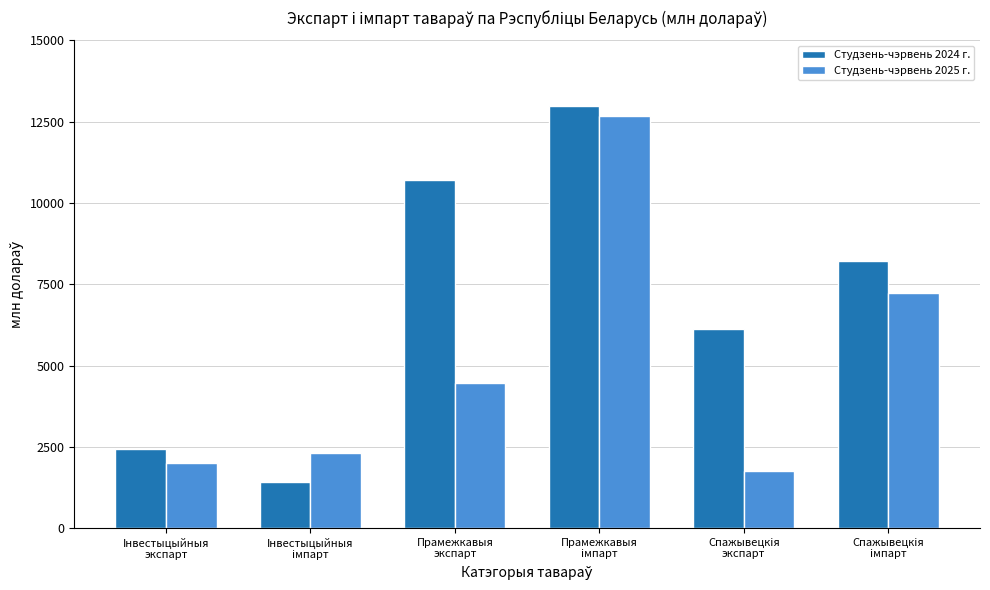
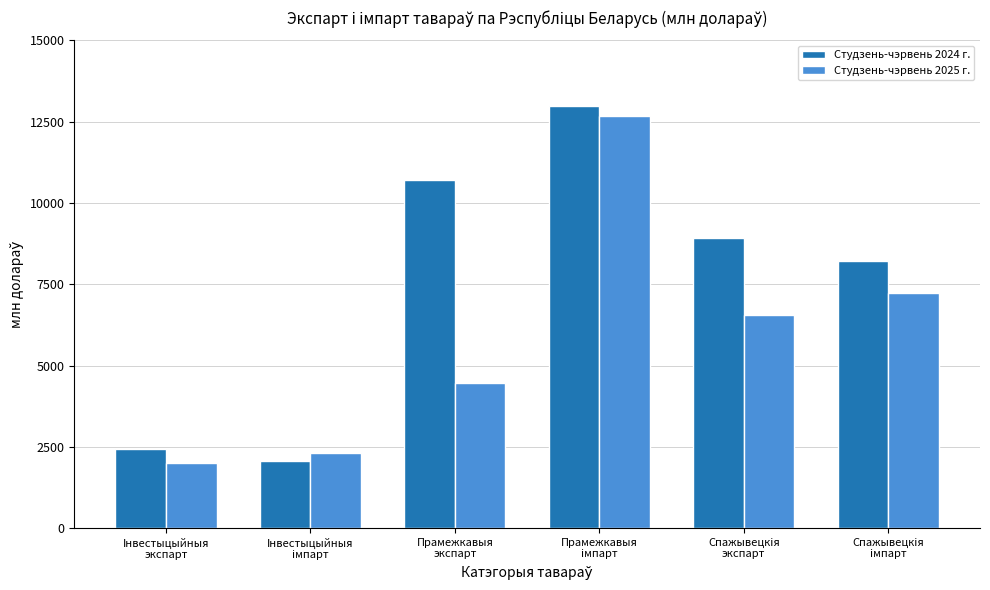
Студзень-чэрвень 2024 г., Інвестыцыйныя імпарт: 1400 -> 2100
Студзень-чэрвень 2024 г., Спажывецкія экспарт: 6100 -> 8900
Студзень-чэрвень 2025 г., Спажывецкія экспарт: 1700 -> 6500
